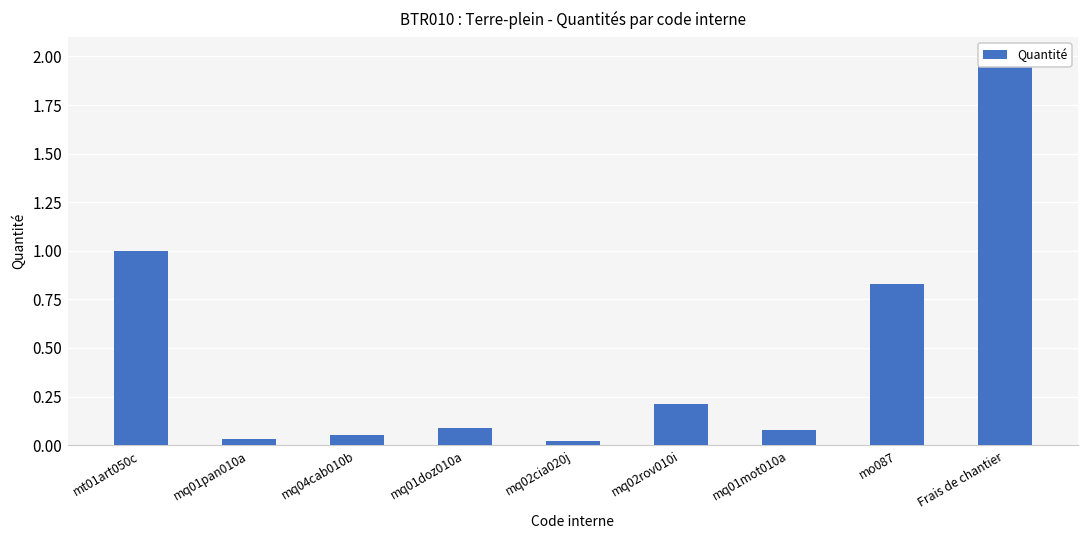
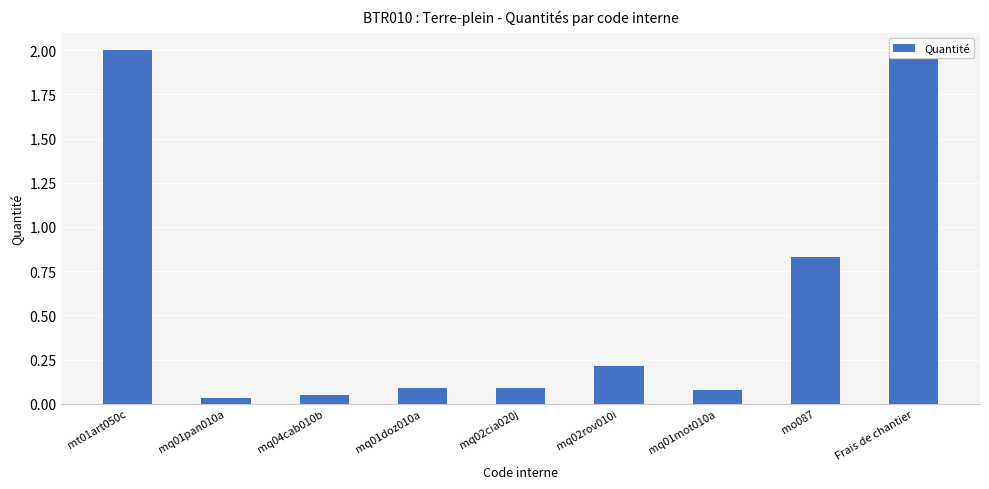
mt01art050c: 1 -> 2
mq02cia020j: 0.02 -> 0.09
